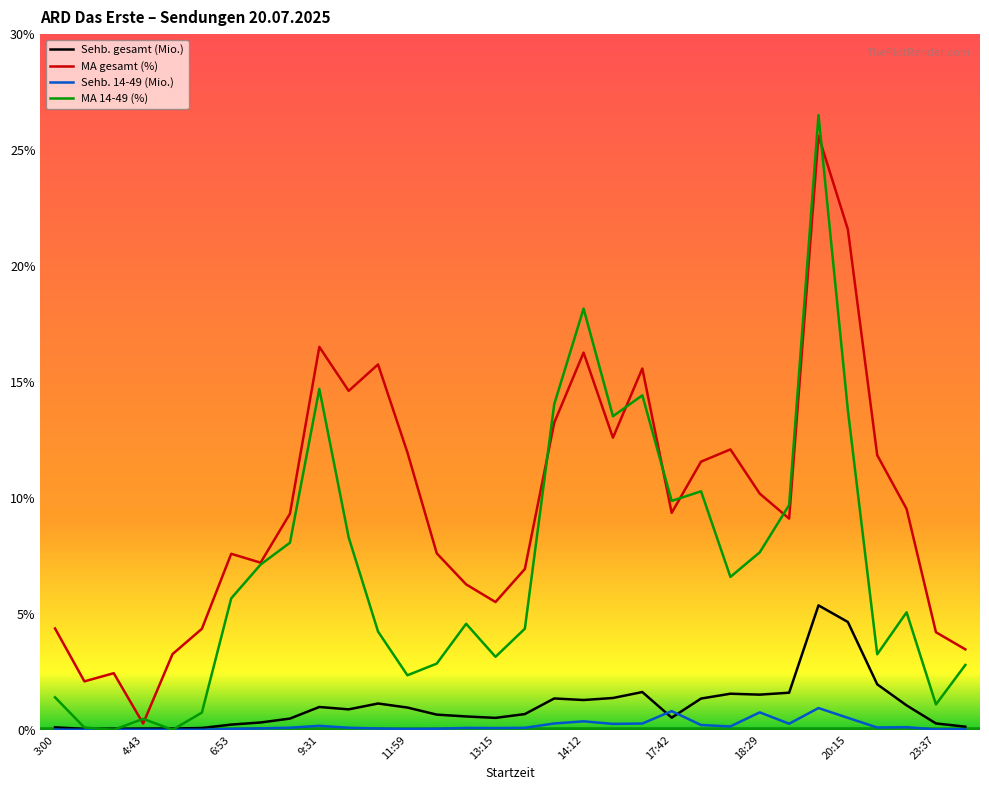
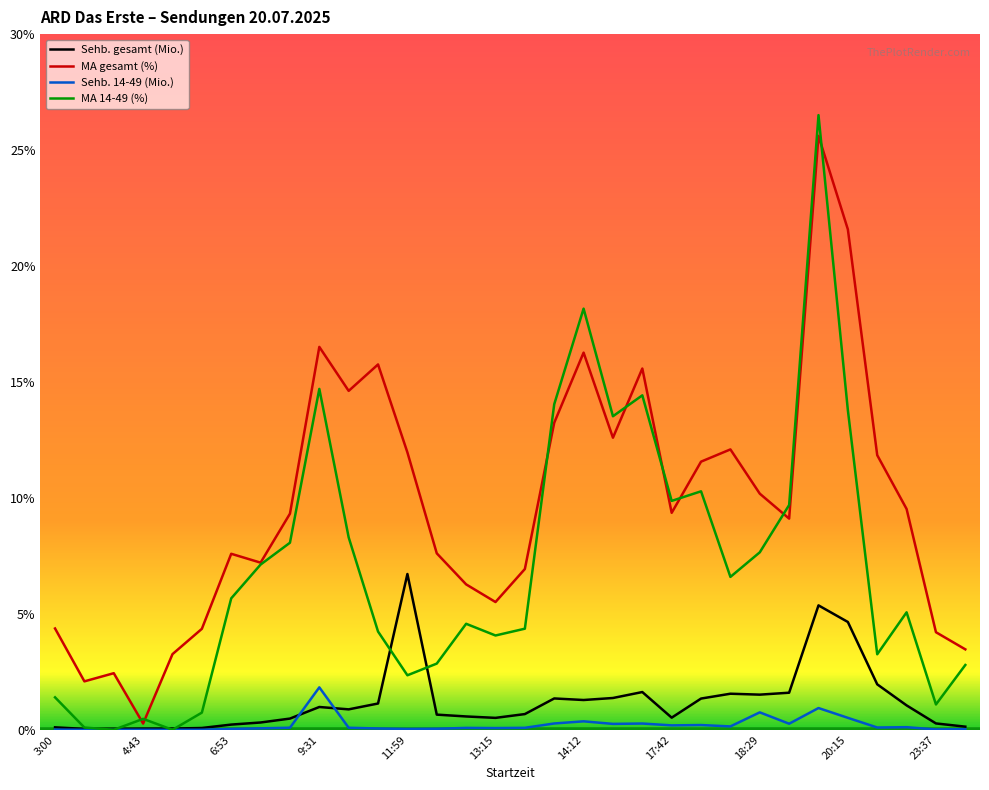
Sehb. 14-49 (Mio.), 9:31: 0.2% -> 1.8%
Sehb. gesamt (Mio.), 11:59: 1.0% -> 6.7%
MA 14-49 (%), 13:15: 3.1% -> 4.1%
Sehb. 14-49 (Mio.), 17:42: 0.8% -> 0.2%
